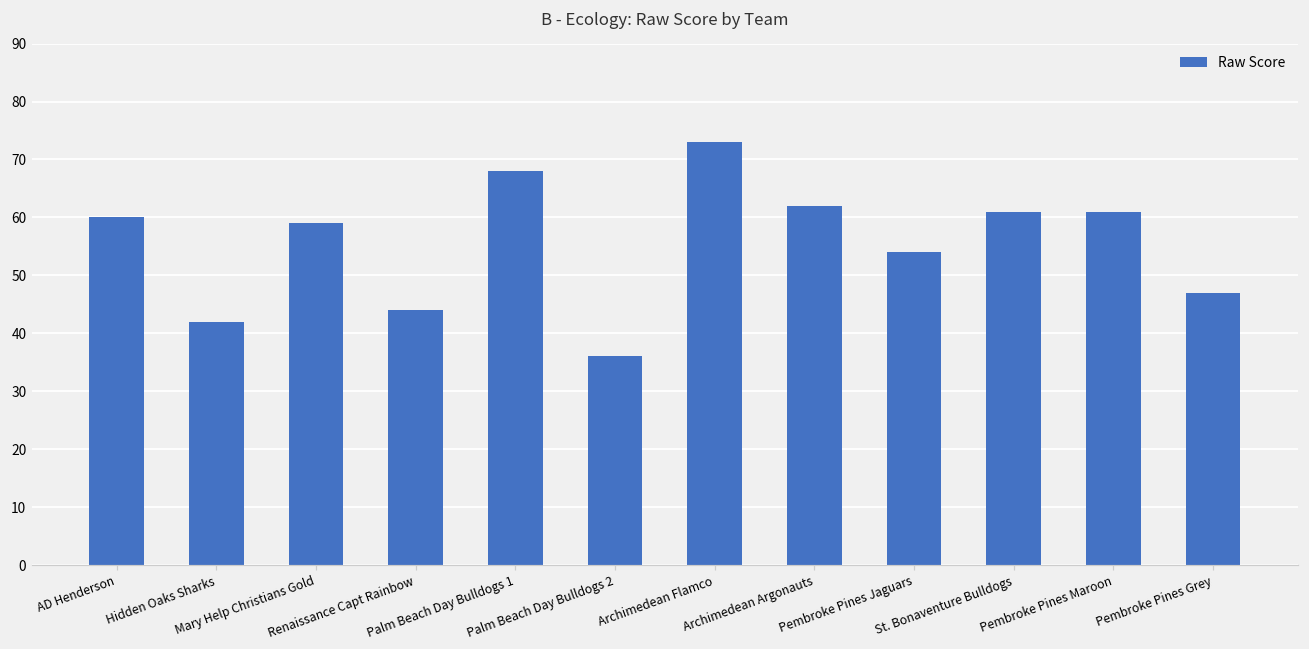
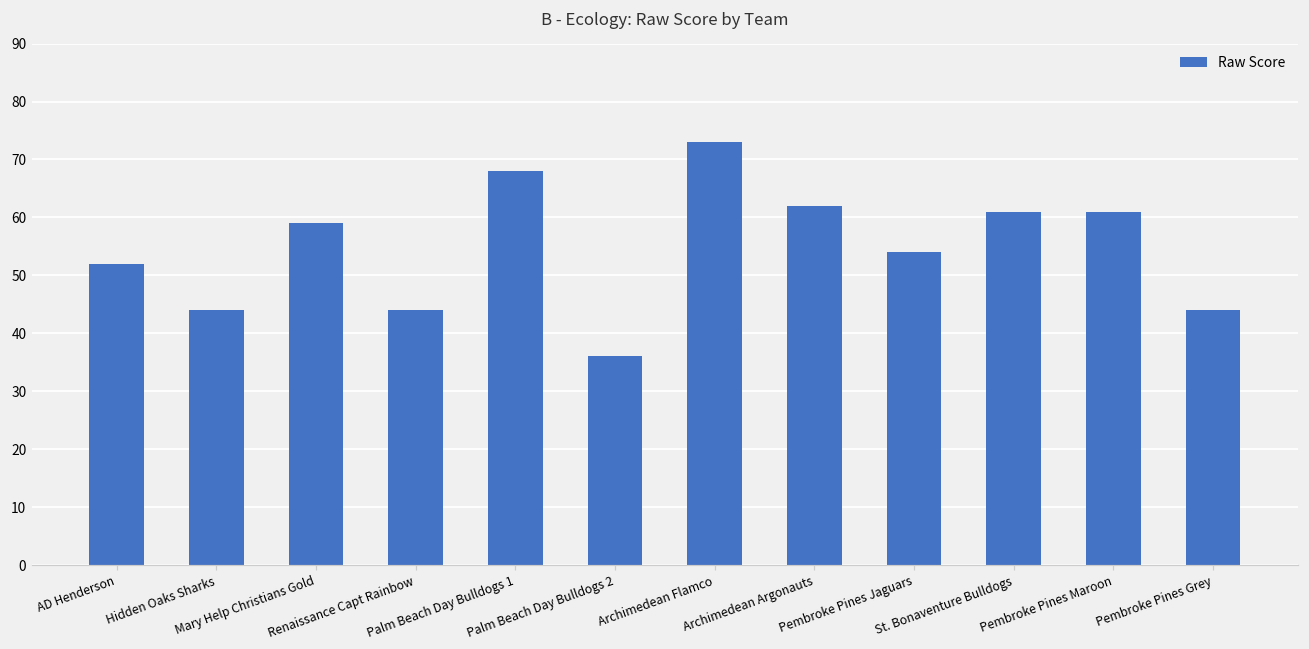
AD Henderson: 60 -> 52
Hidden Oaks Sharks: 42 -> 44
Pembroke Pines Grey: 47 -> 44
